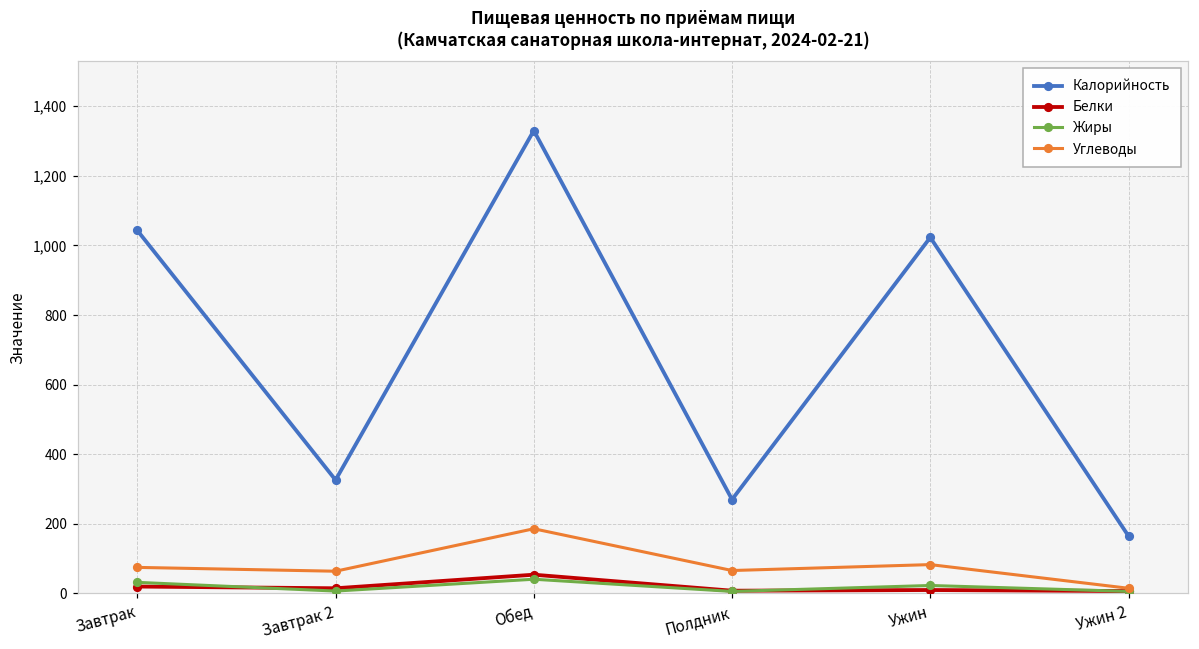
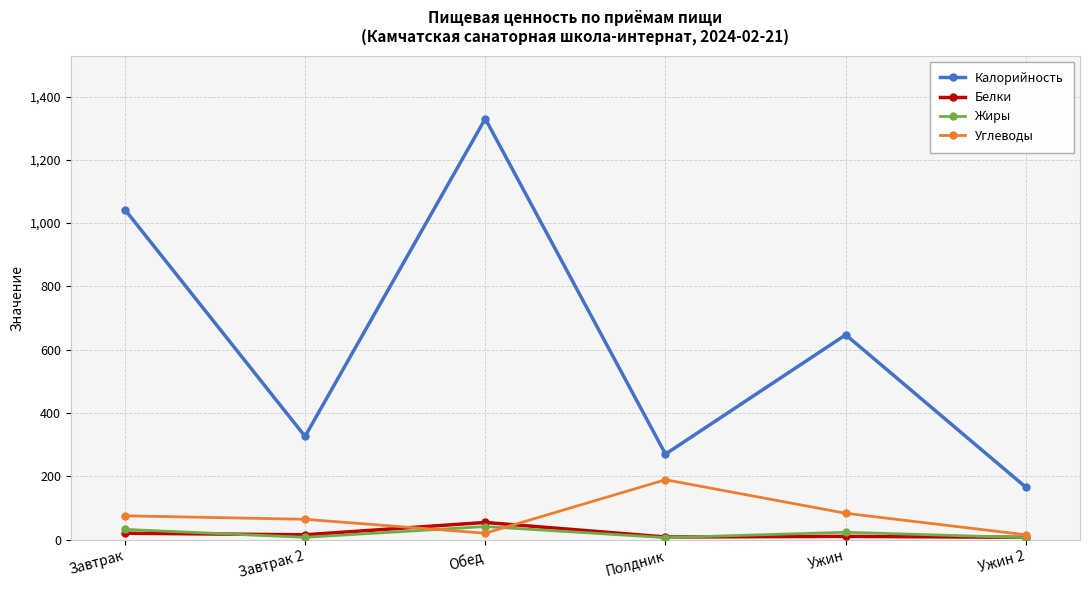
Углеводы, Обед: 190 -> 20
Углеводы, Полдник: 70 -> 190
Калорийность, Ужин: 1,020 -> 650
